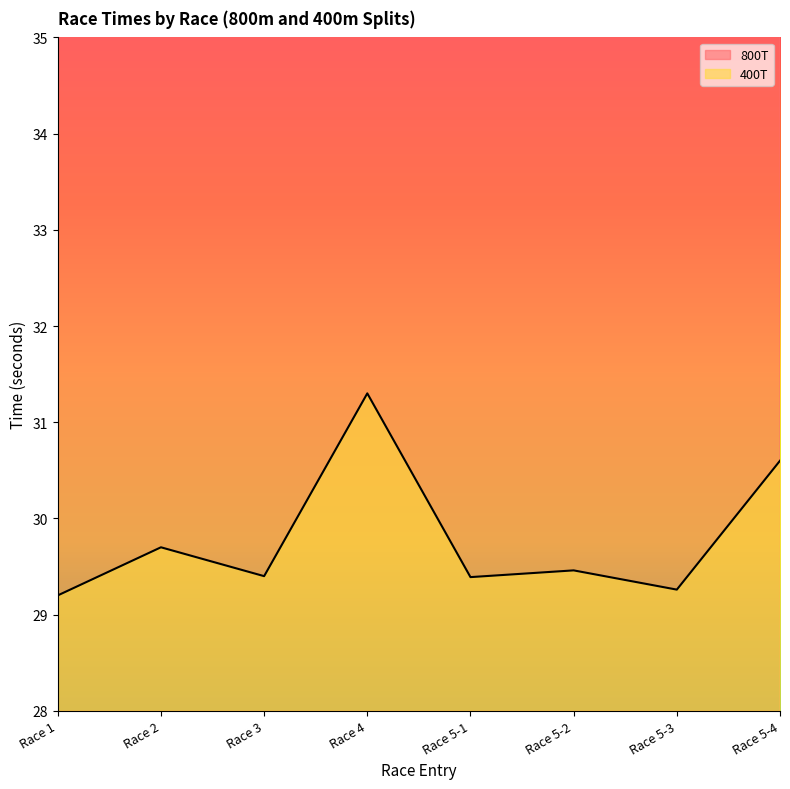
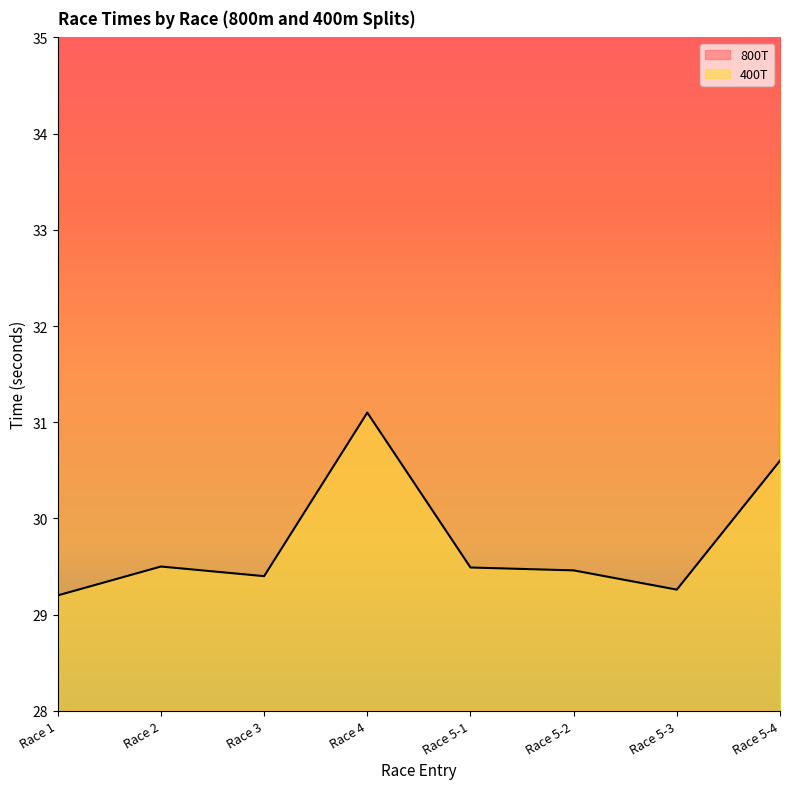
400T, Race 2: 29.7 -> 29.5
400T, Race 4: 31.3 -> 31.1
400T, Race 5-1: 29.4 -> 29.5
